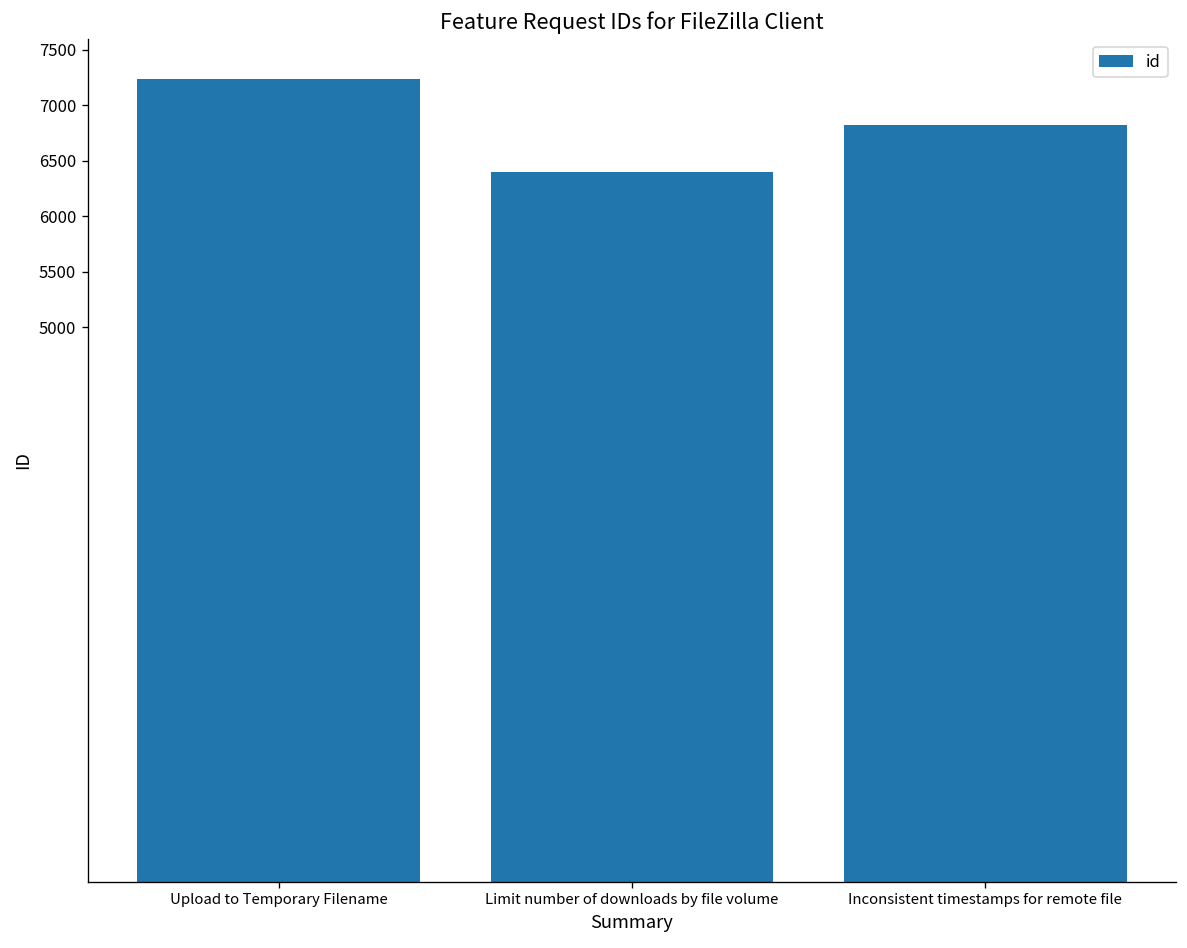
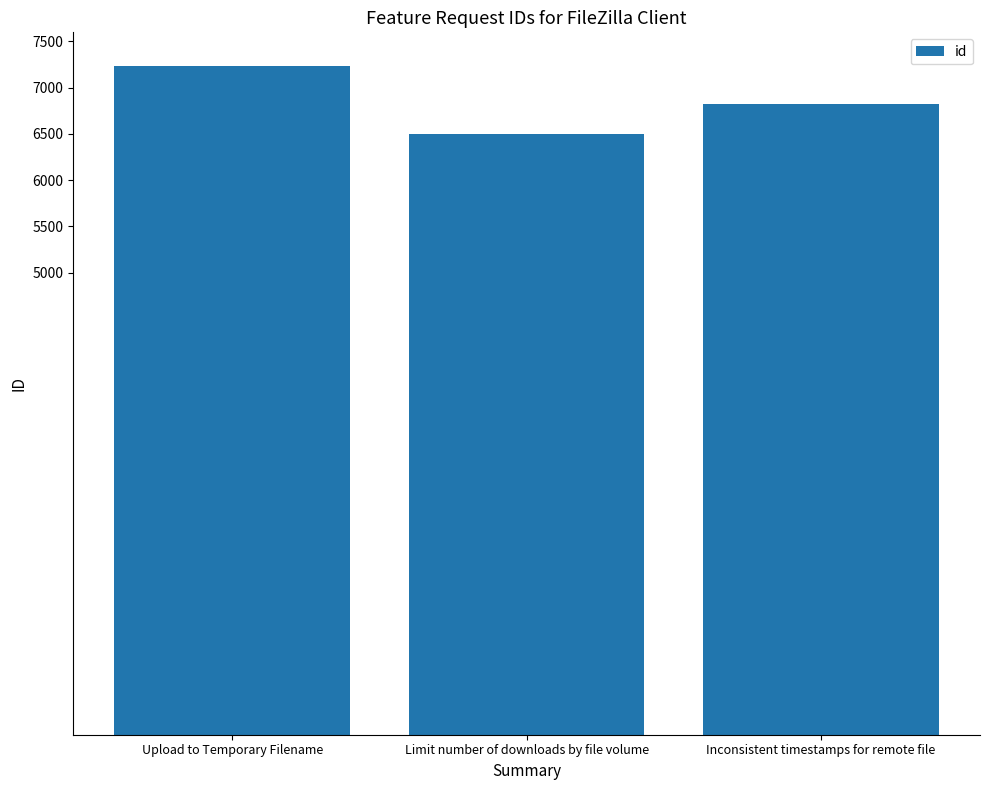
Limit number of downloads by file volume: 6400 -> 6500
